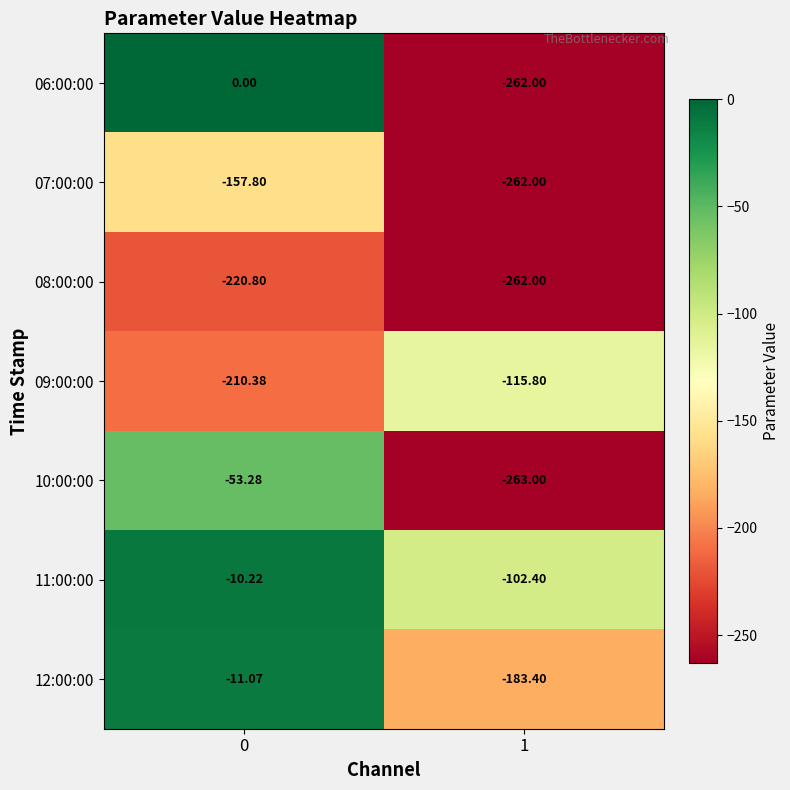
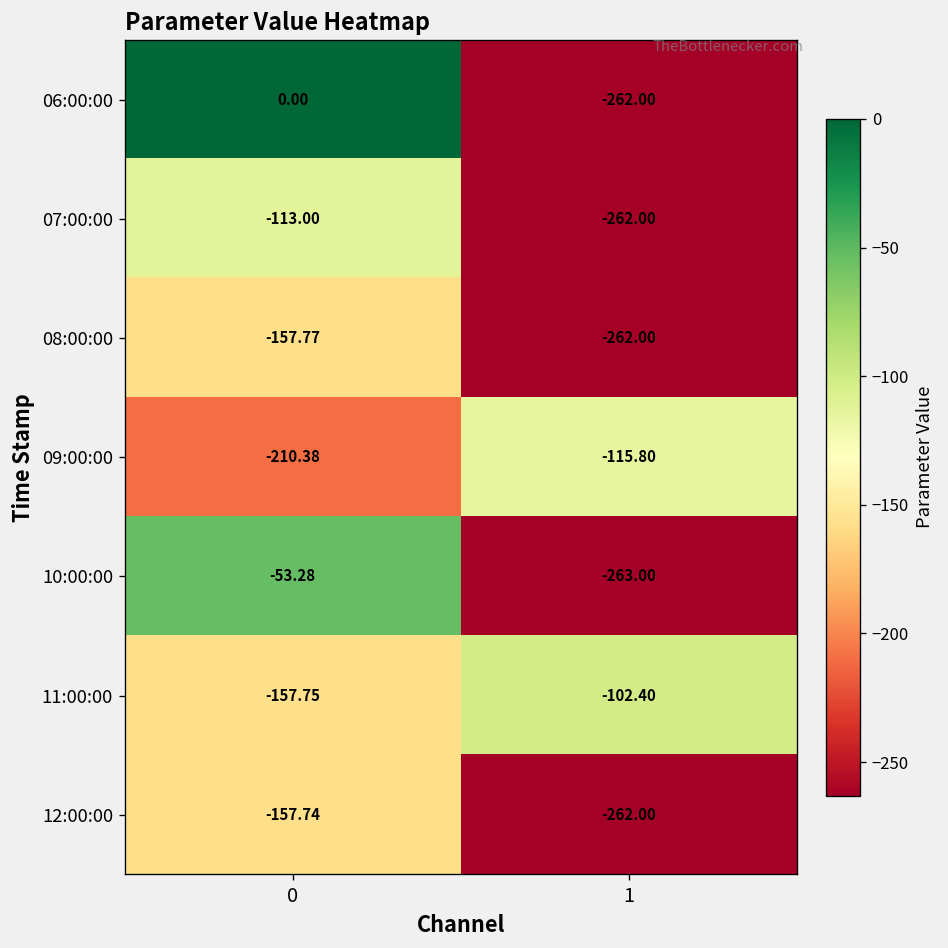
07:00:00, 0: -157.80 -> -113.00
08:00:00, 0: -220.80 -> -157.77
11:00:00, 0: -10.22 -> -157.75
12:00:00, 0: -11.07 -> -157.74
12:00:00, 1: -183.40 -> -262.00
